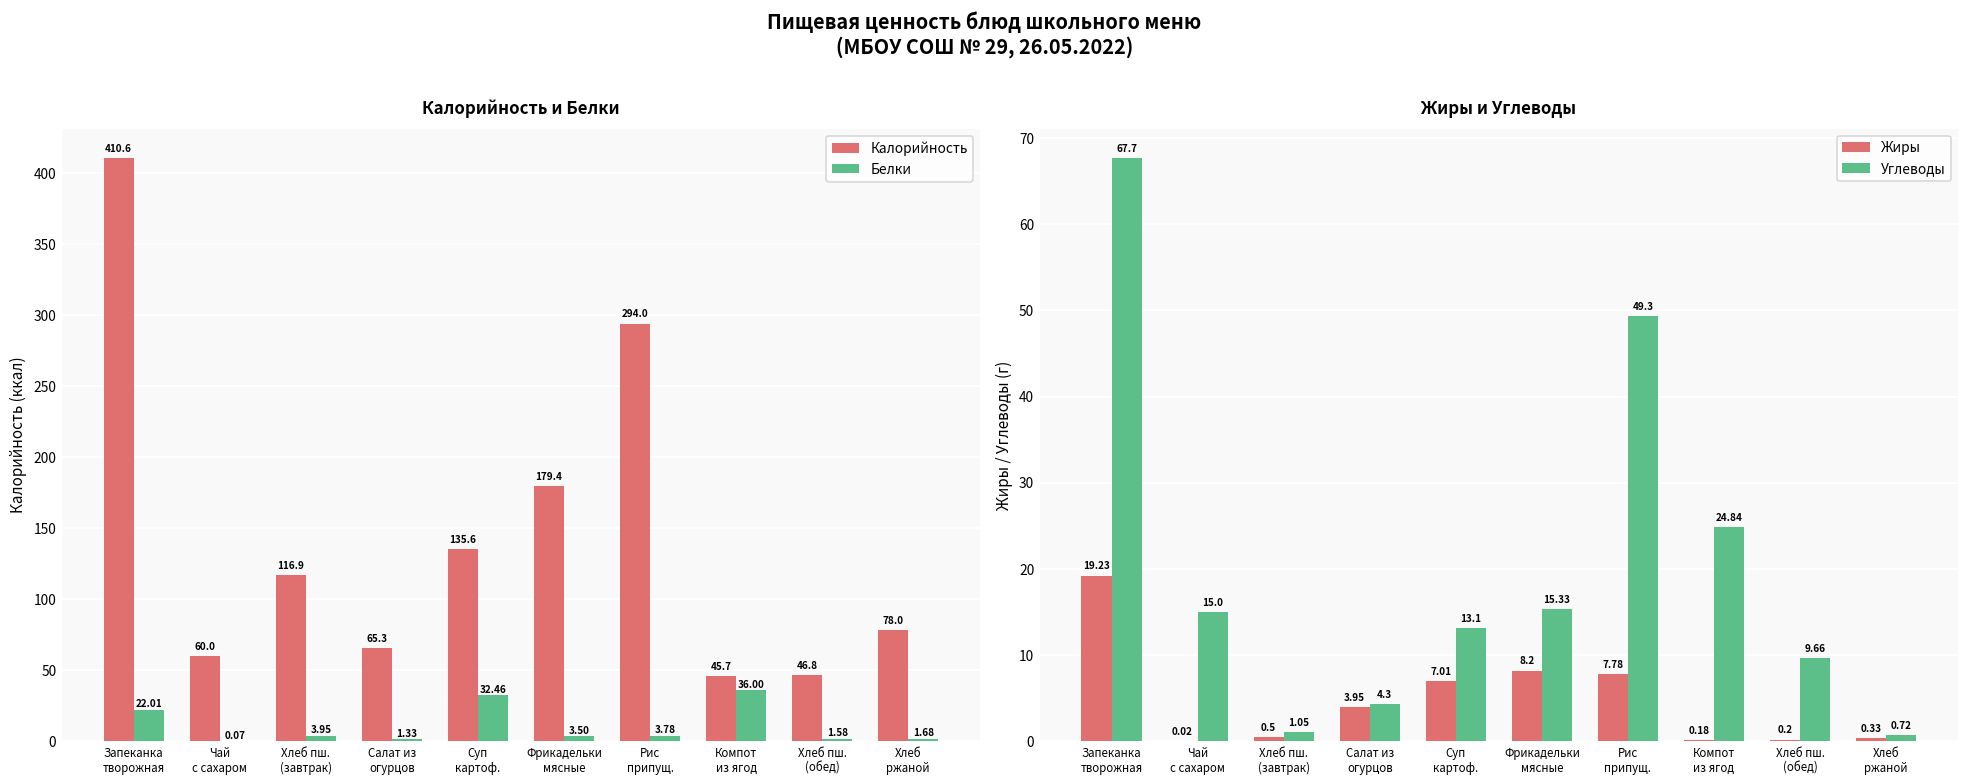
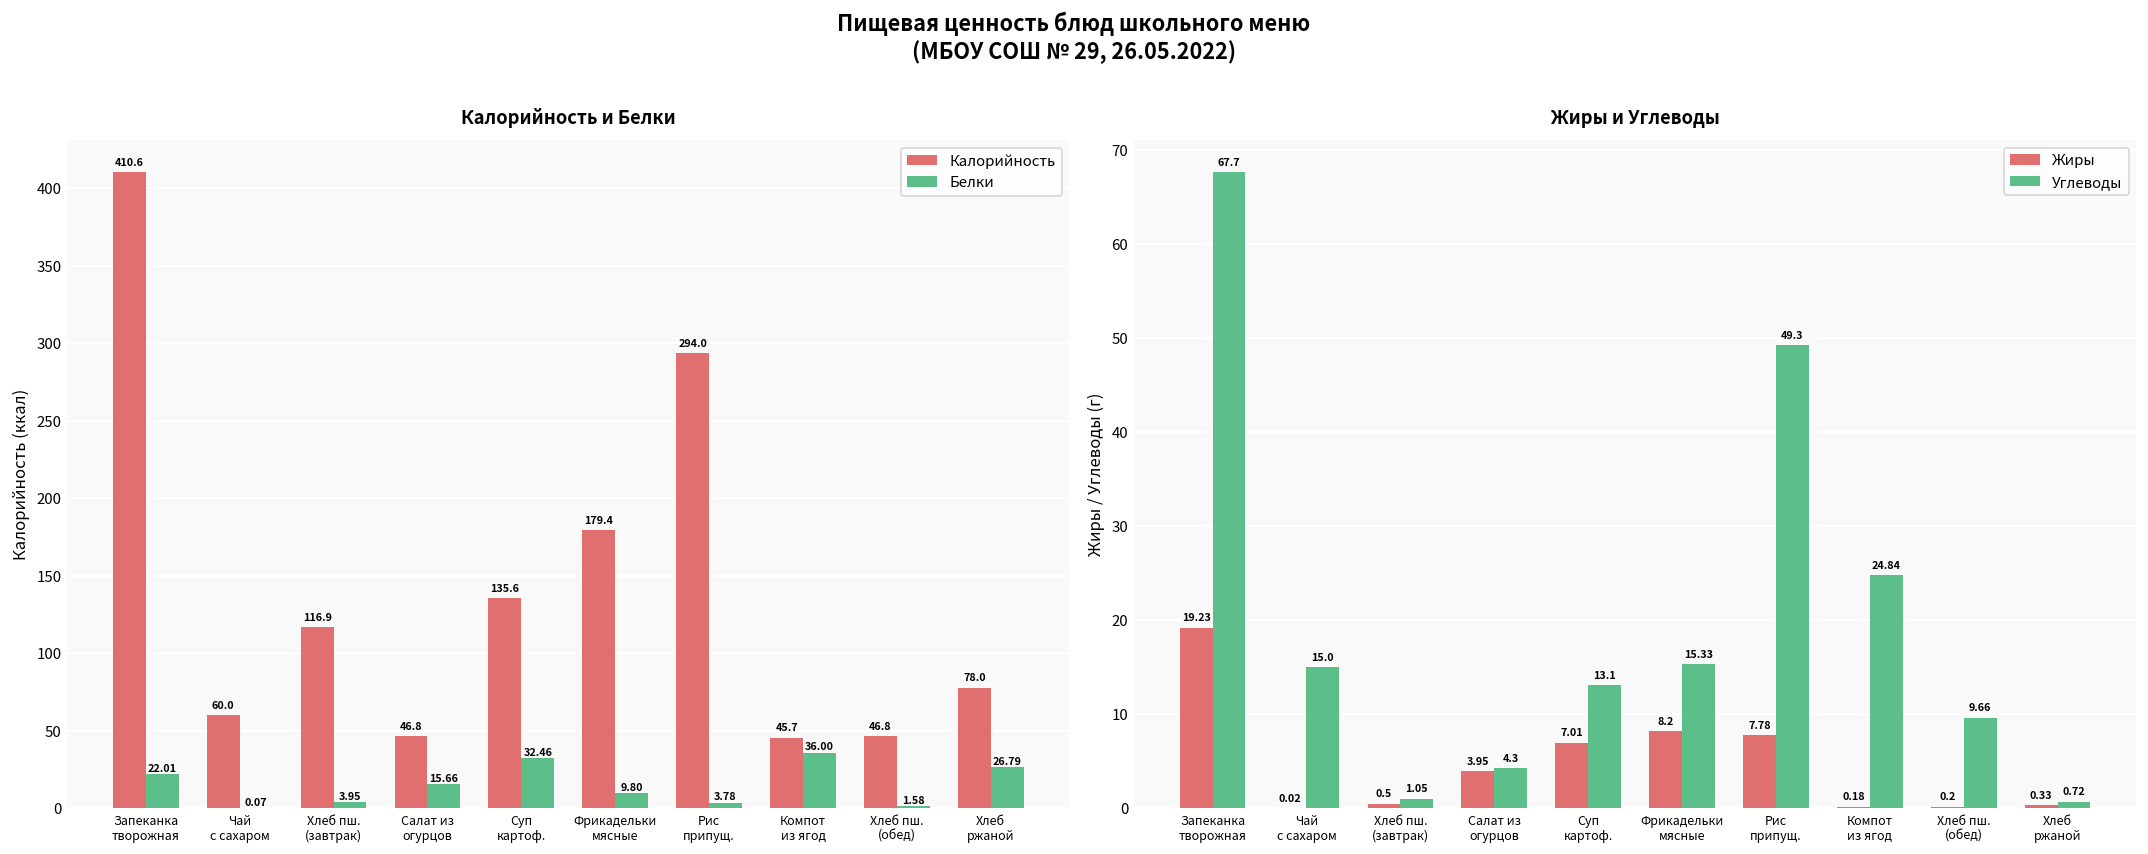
Калорийность и Белки, Калорийность, Салат из огурцов: 65.3 -> 46.8
Калорийность и Белки, Белки, Салат из огурцов: 1.33 -> 15.66
Калорийность и Белки, Белки, Фрикадельки мясные: 3.50 -> 9.80
Калорийность и Белки, Белки, Хлеб ржаной: 1.68 -> 26.79
